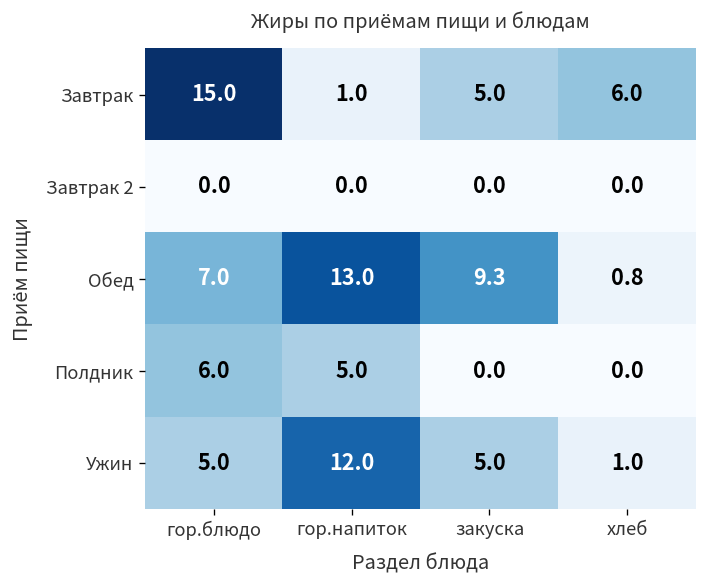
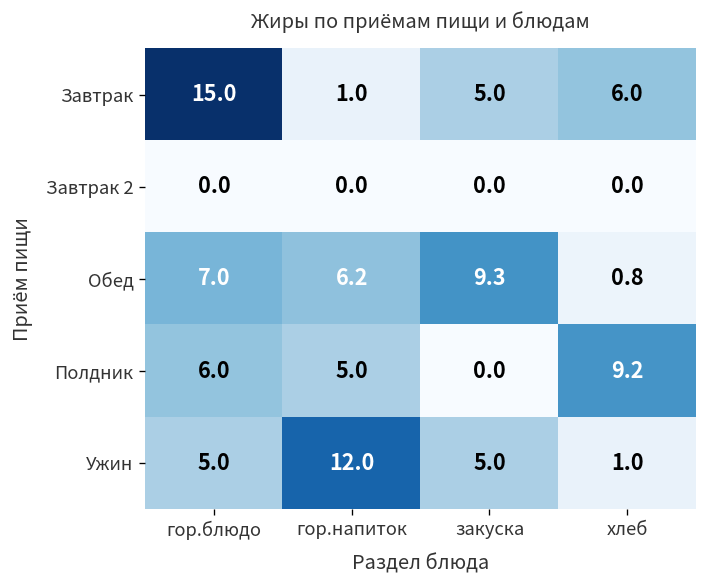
Обед, гор.напиток: 13.0 -> 6.2
Полдник, хлеб: 0.0 -> 9.2
